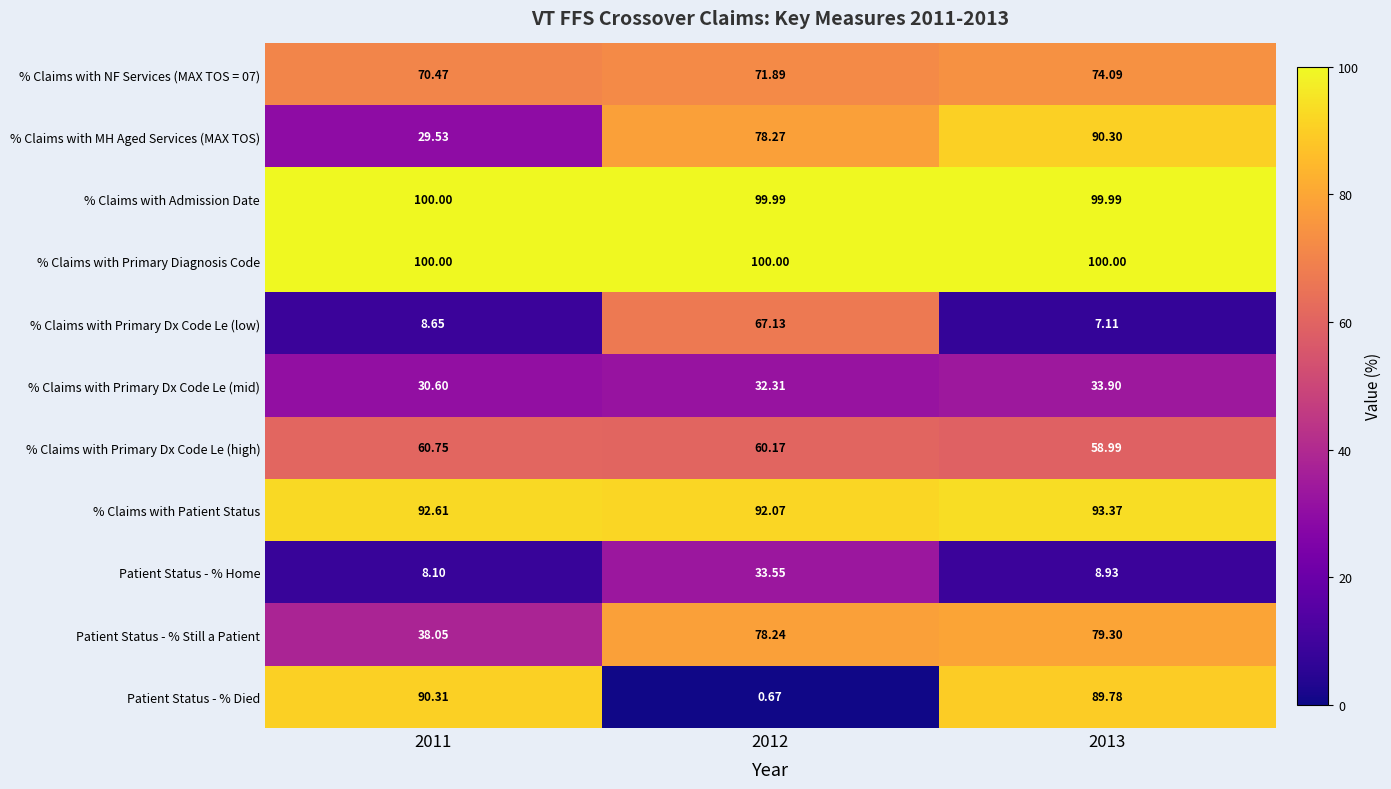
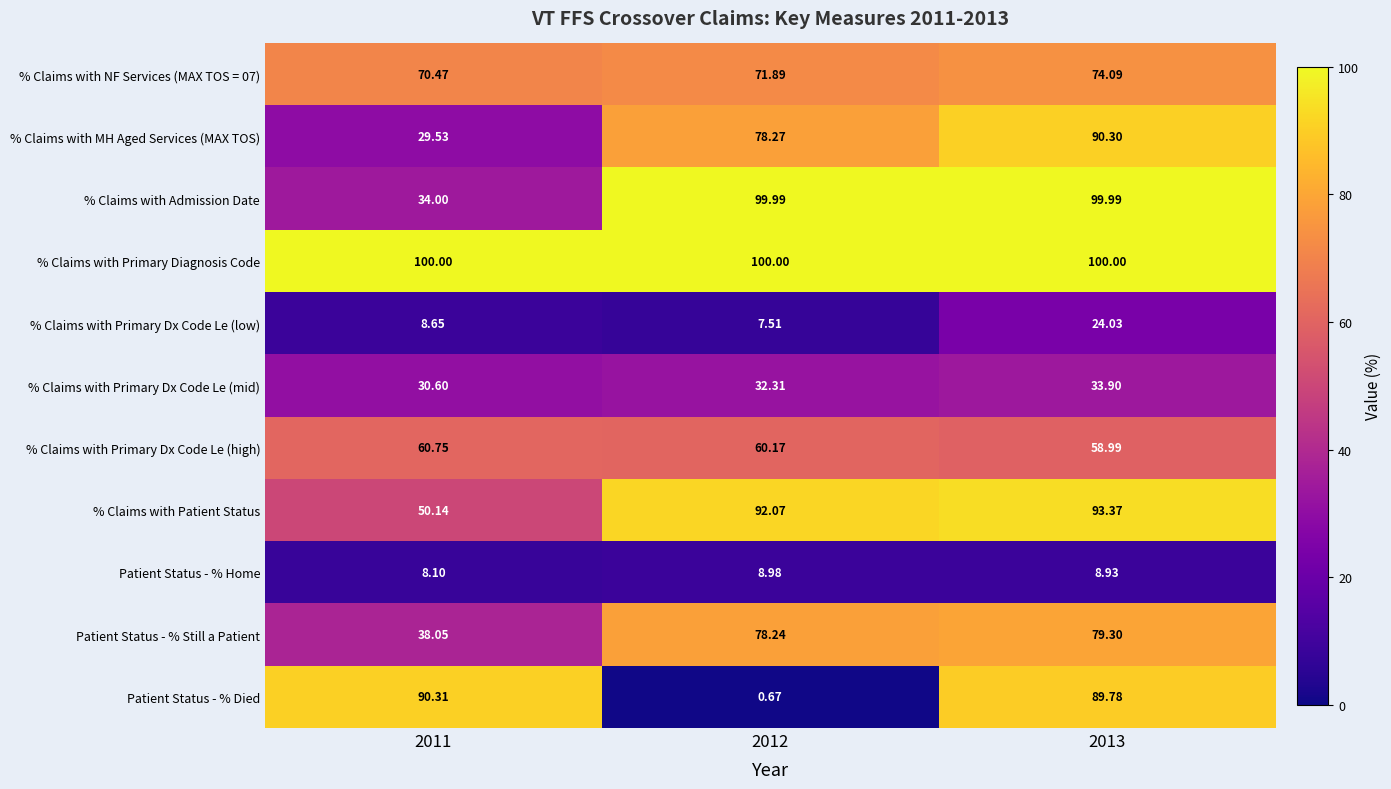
% Claims with Admission Date, 2011: 100.00 -> 34.00
% Claims with Primary Dx Code Le (low), 2012: 67.13 -> 7.51
% Claims with Primary Dx Code Le (low), 2013: 7.11 -> 24.03
% Claims with Patient Status, 2011: 92.61 -> 50.14
Patient Status - % Home, 2012: 33.55 -> 8.98
